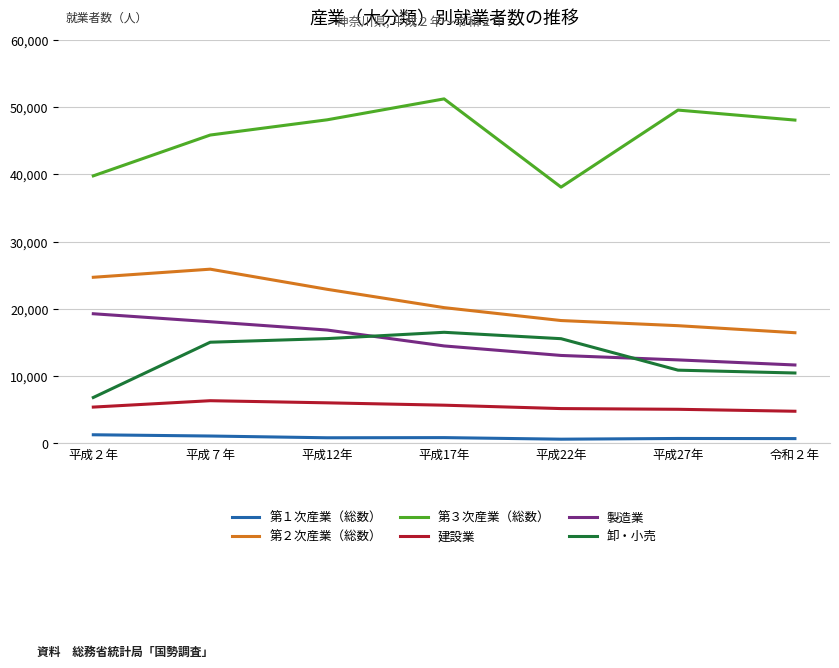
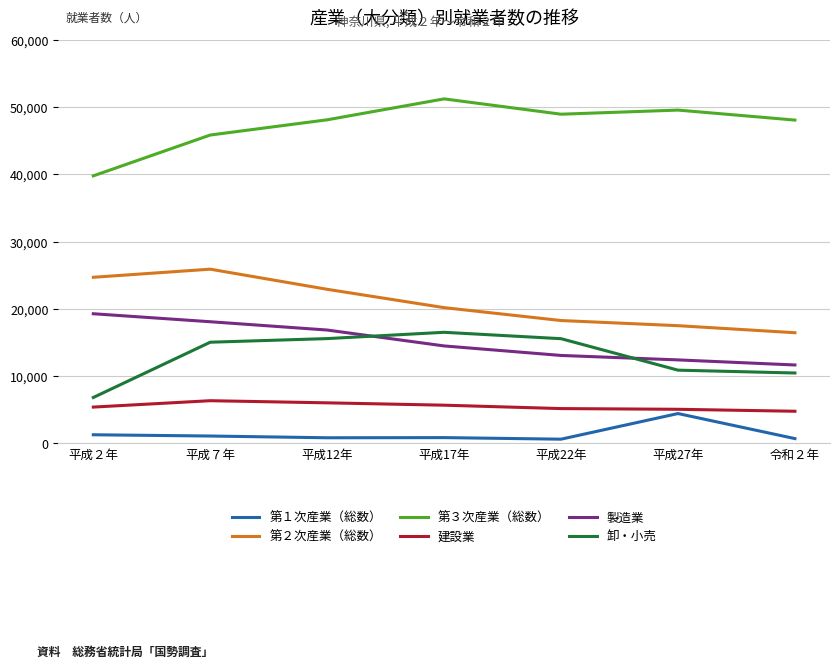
第３次産業（総数）, 平成22年: 38,000 -> 49,000
第１次産業（総数）, 平成27年: 1,000 -> 4,000
